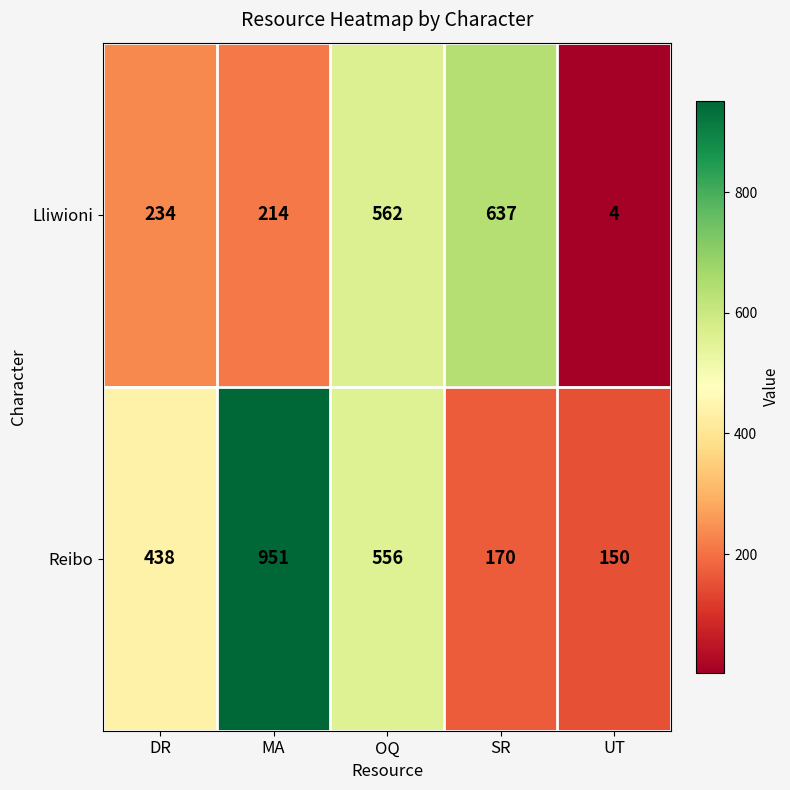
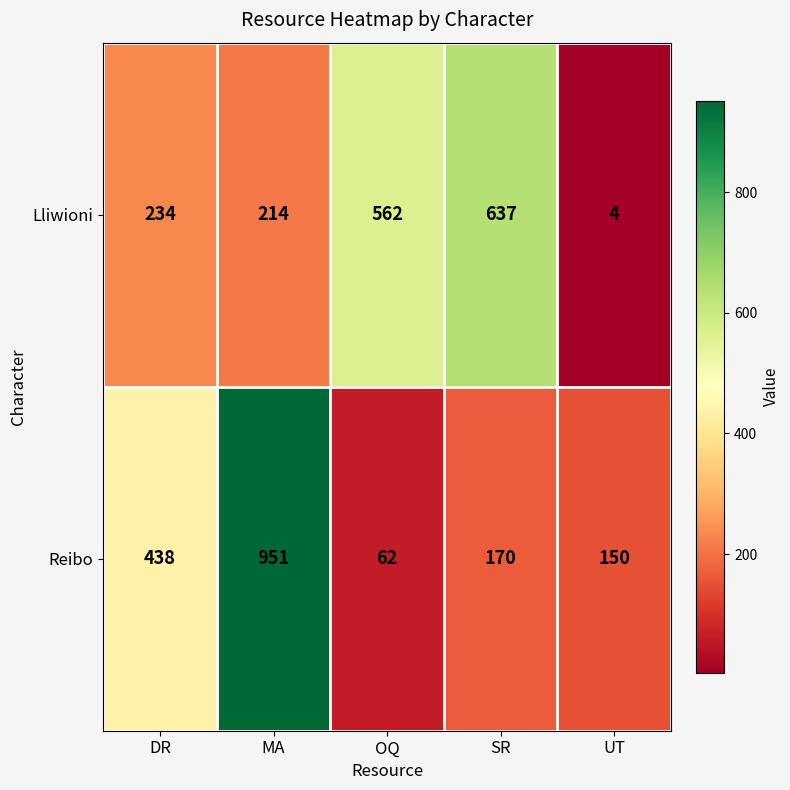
Reibo, OQ: 556 -> 62
